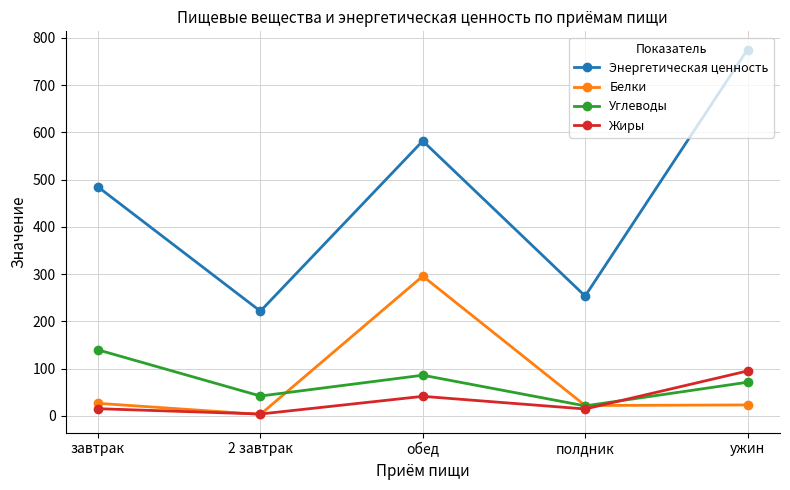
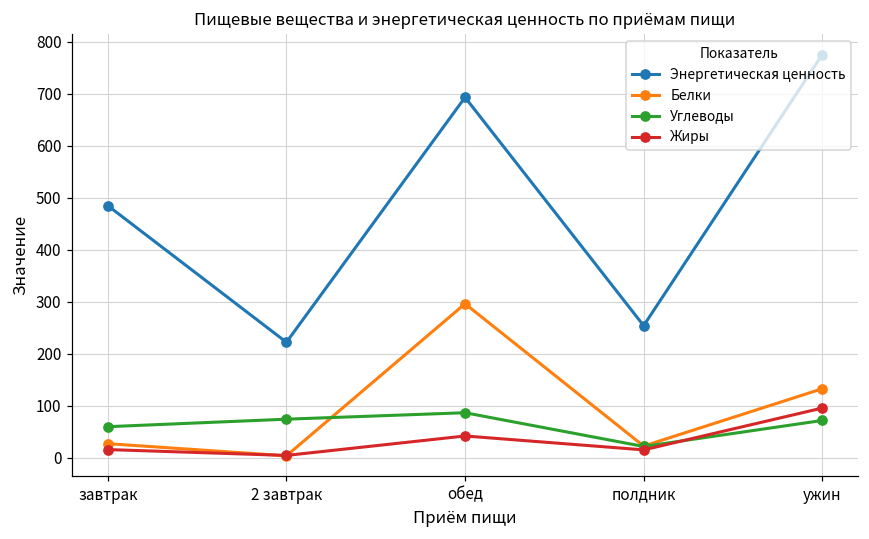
Углеводы, завтрак: 140 -> 60
Углеводы, 2 завтрак: 40 -> 70
Энергетическая ценность, обед: 580 -> 690
Белки, ужин: 20 -> 130
